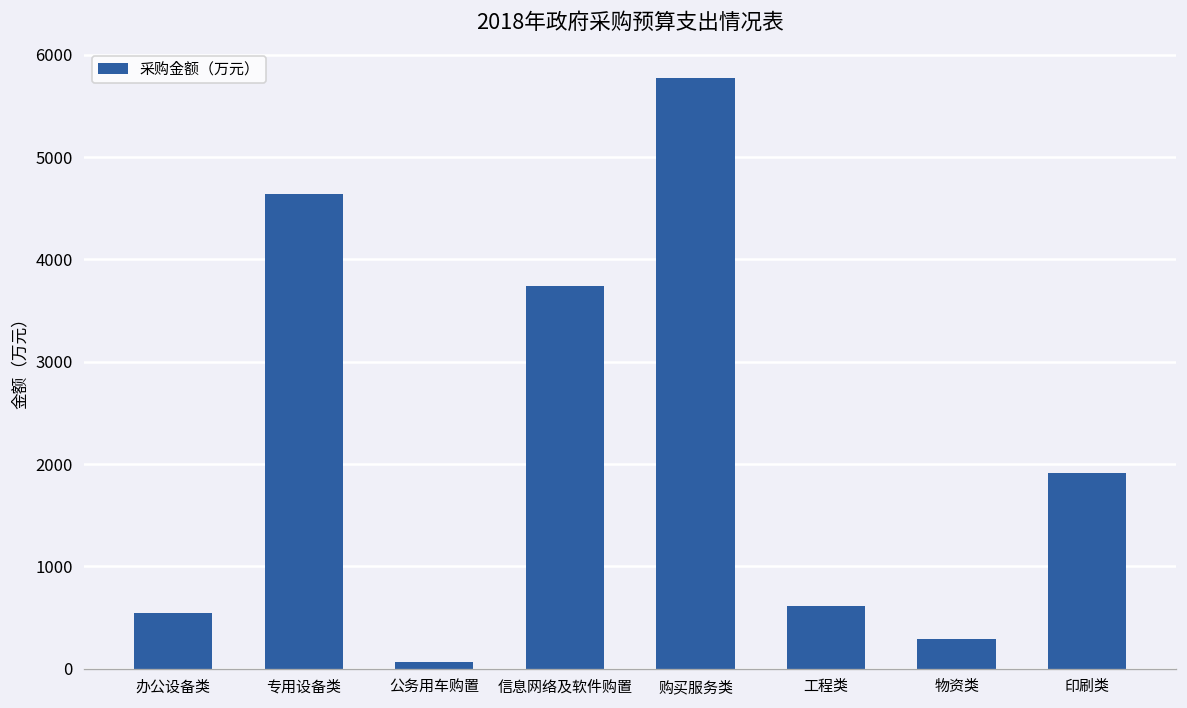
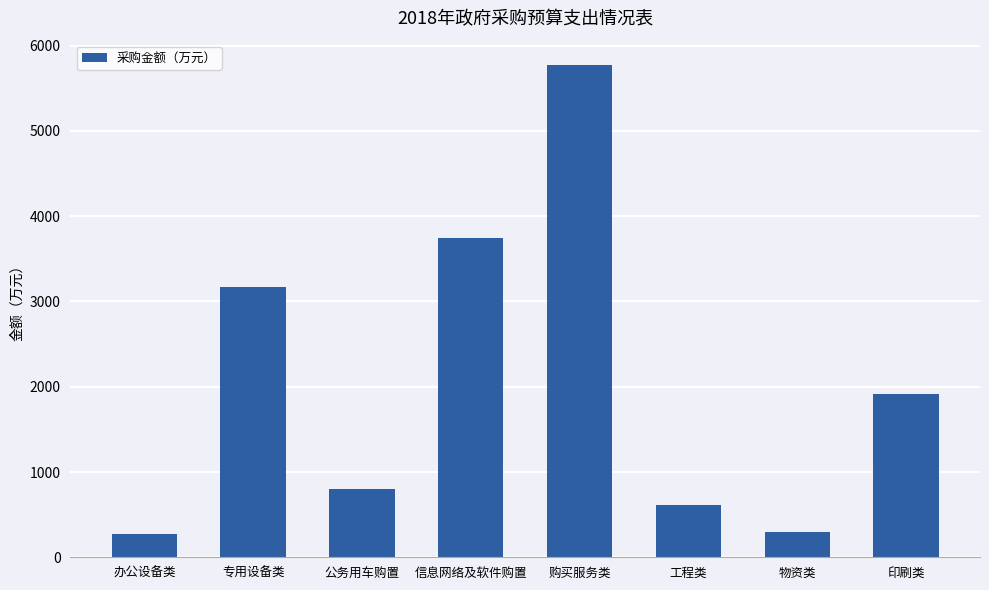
办公设备类: 500 -> 300
专用设备类: 4600 -> 3200
公务用车购置: 100 -> 800
